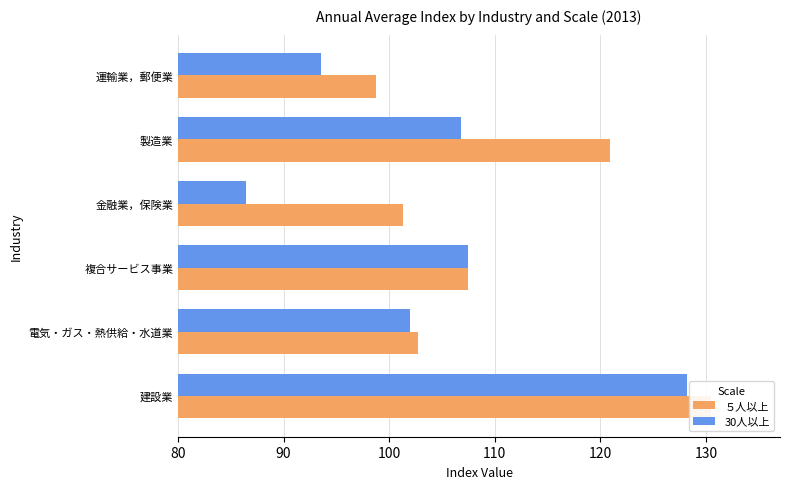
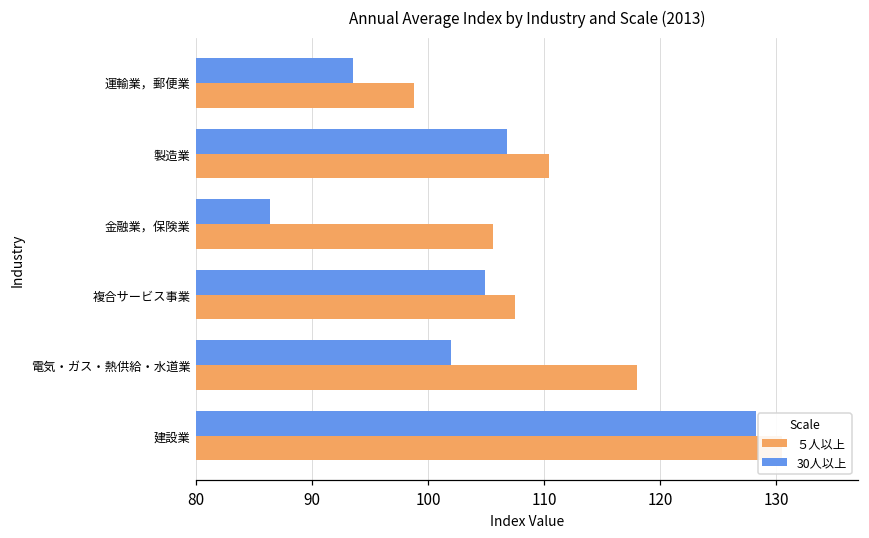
５人以上, 製造業: 120.9 -> 110.4
５人以上, 金融業，保険業: 101.3 -> 105.6
30人以上, 複合サービス事業: 107.5 -> 104.9
５人以上, 電気・ガス・熱供給・水道業: 102.7 -> 118.0
